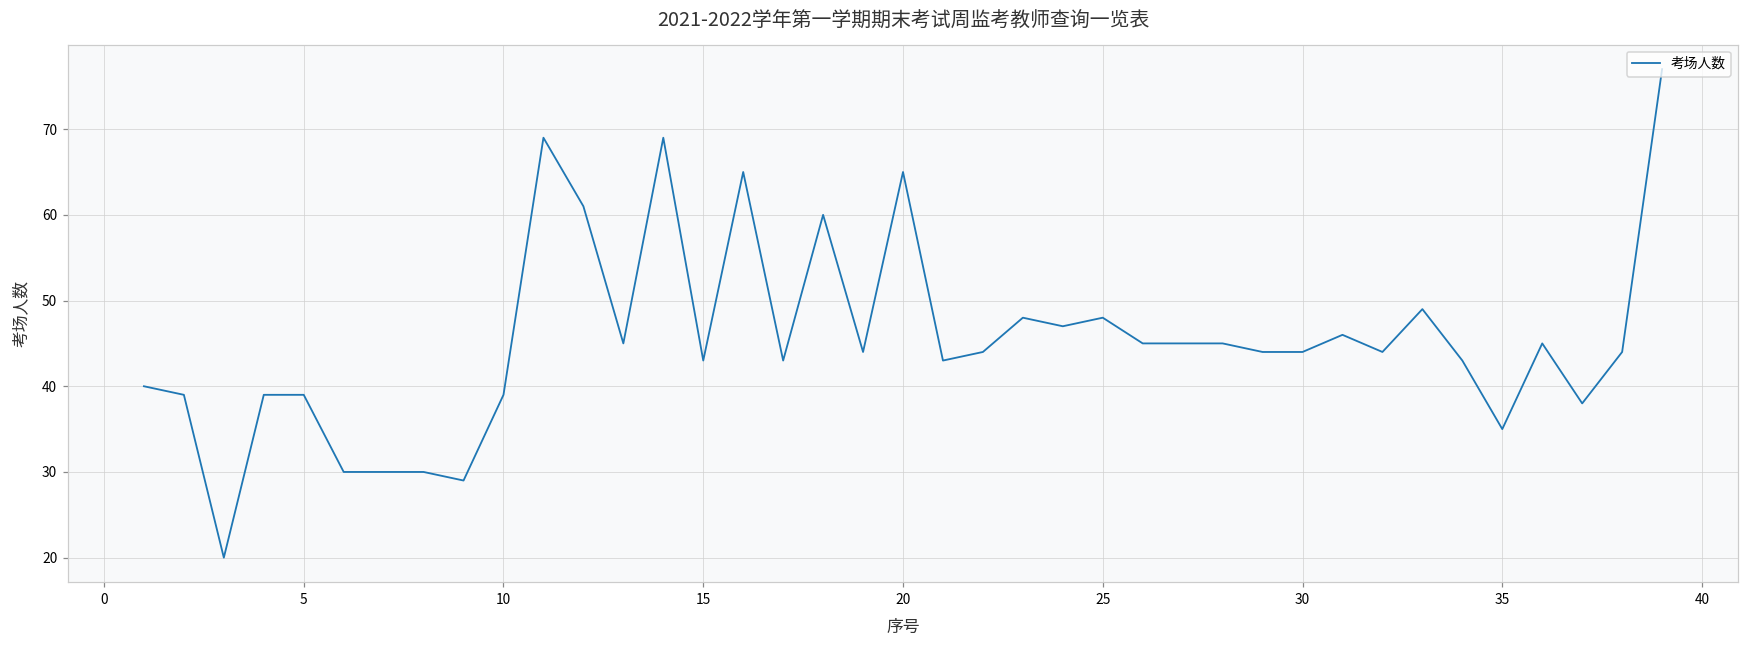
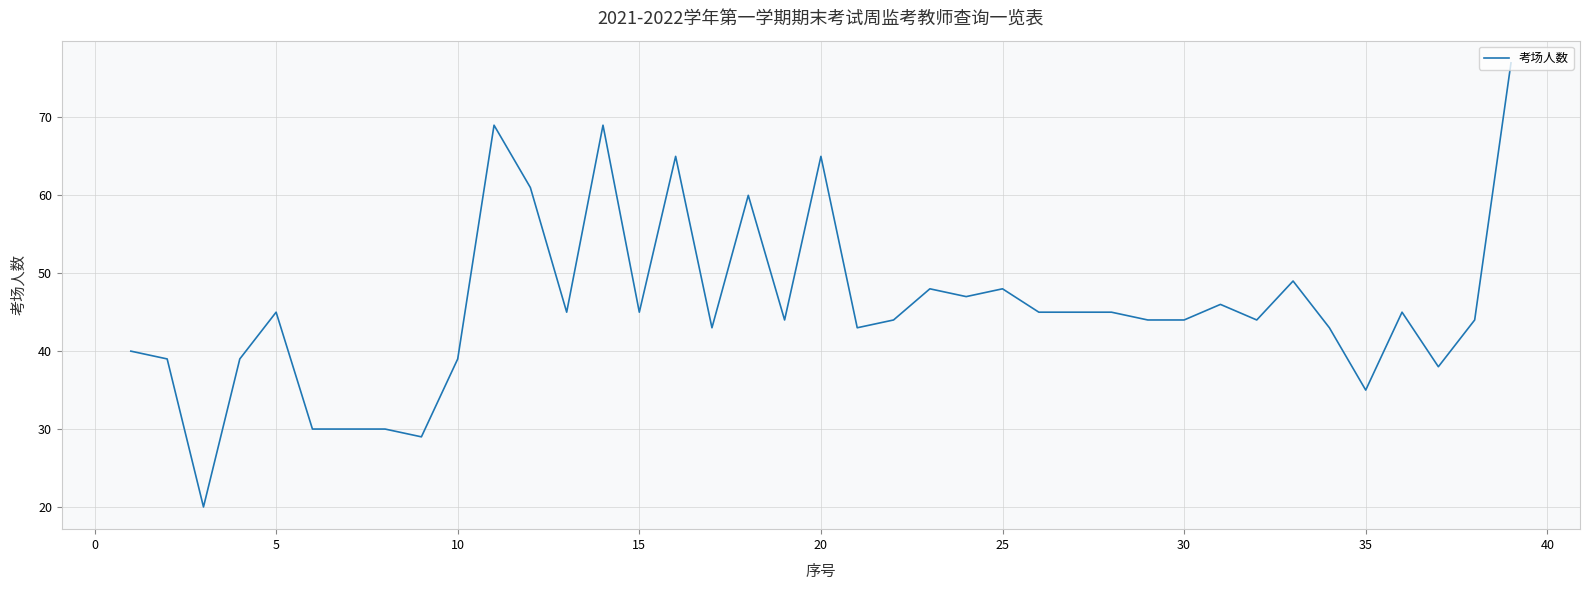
5: 39 -> 45
15: 43 -> 45
